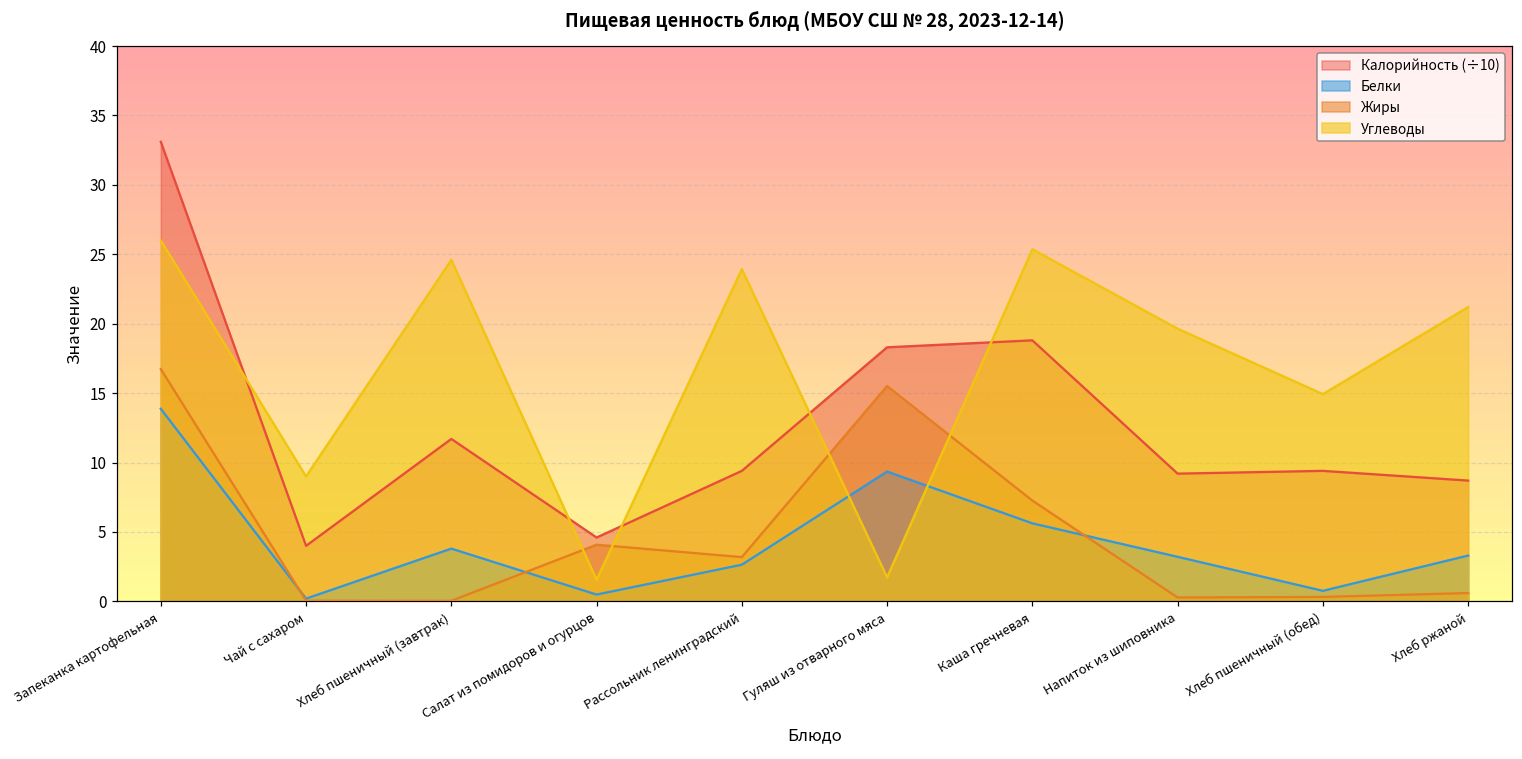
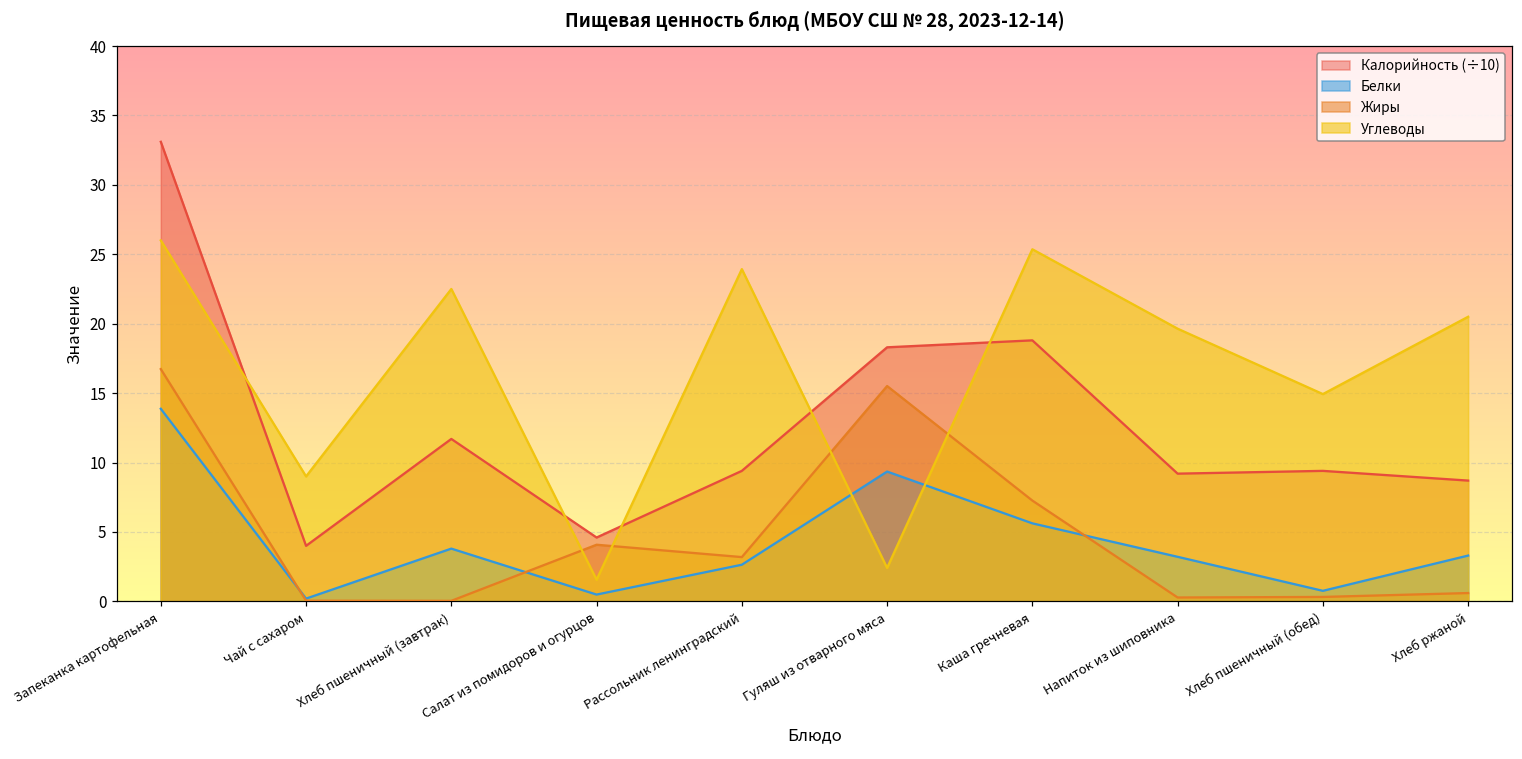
Углеводы, Хлеб пшеничный (завтрак): 24.6 -> 22.5
Углеводы, Гуляш из отварного мяса: 1.7 -> 2.4
Углеводы, Хлеб ржаной: 21.2 -> 20.5
